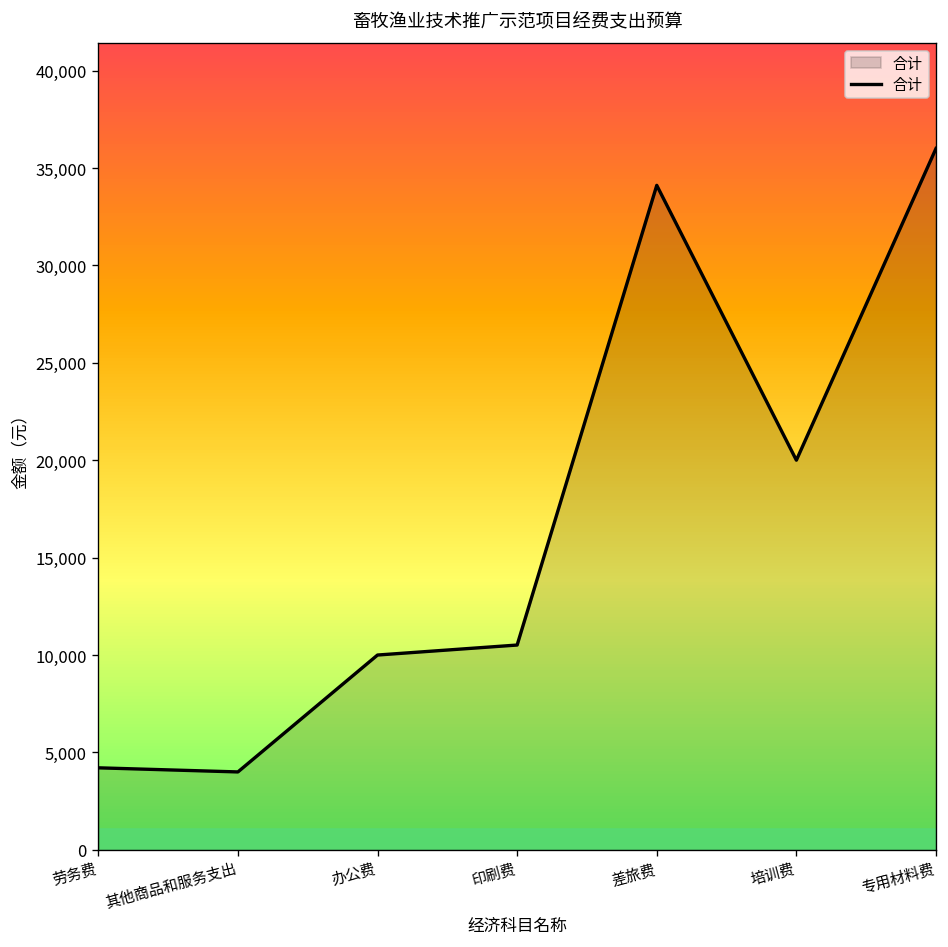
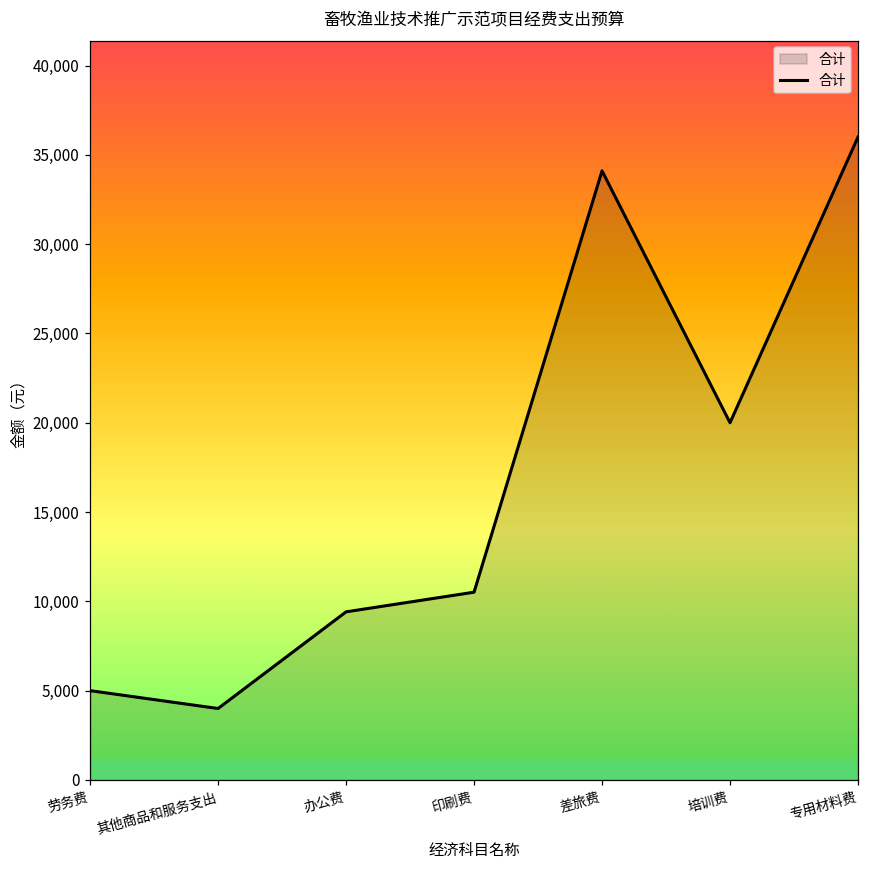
劳务费: 4,200 -> 5,000
办公费: 10,000 -> 9,400
